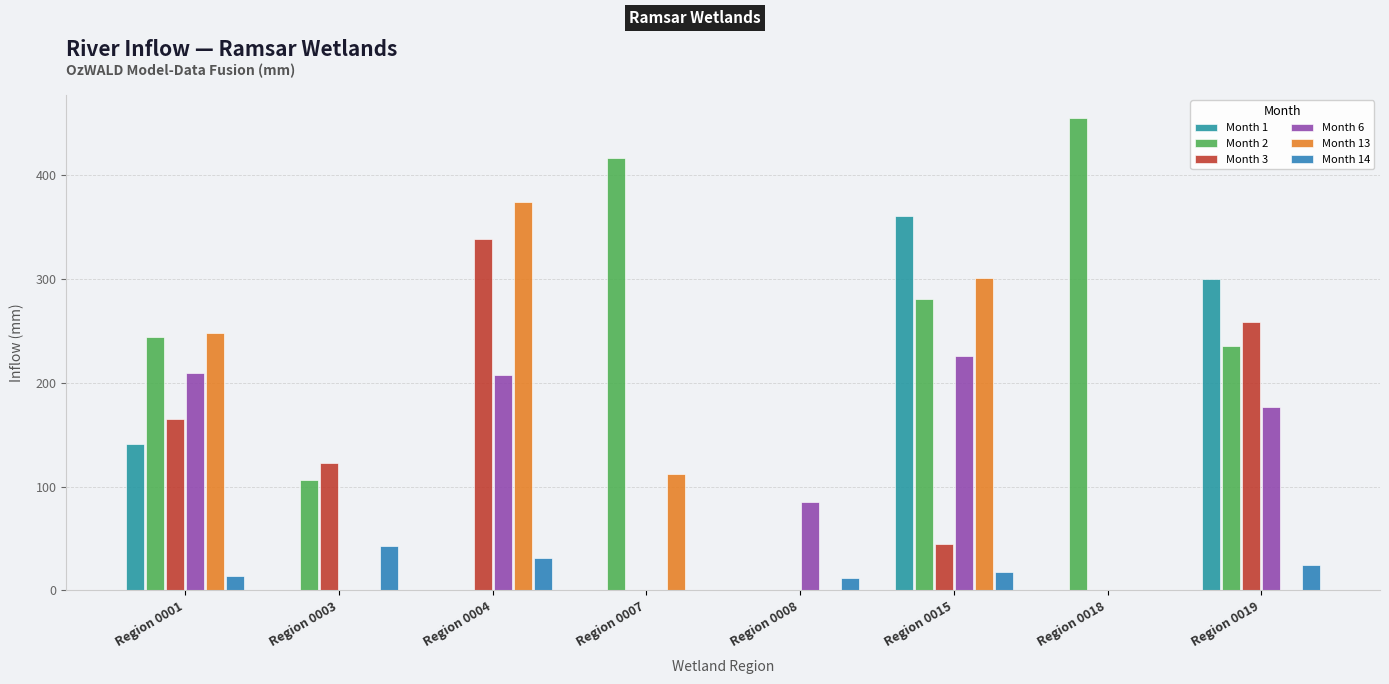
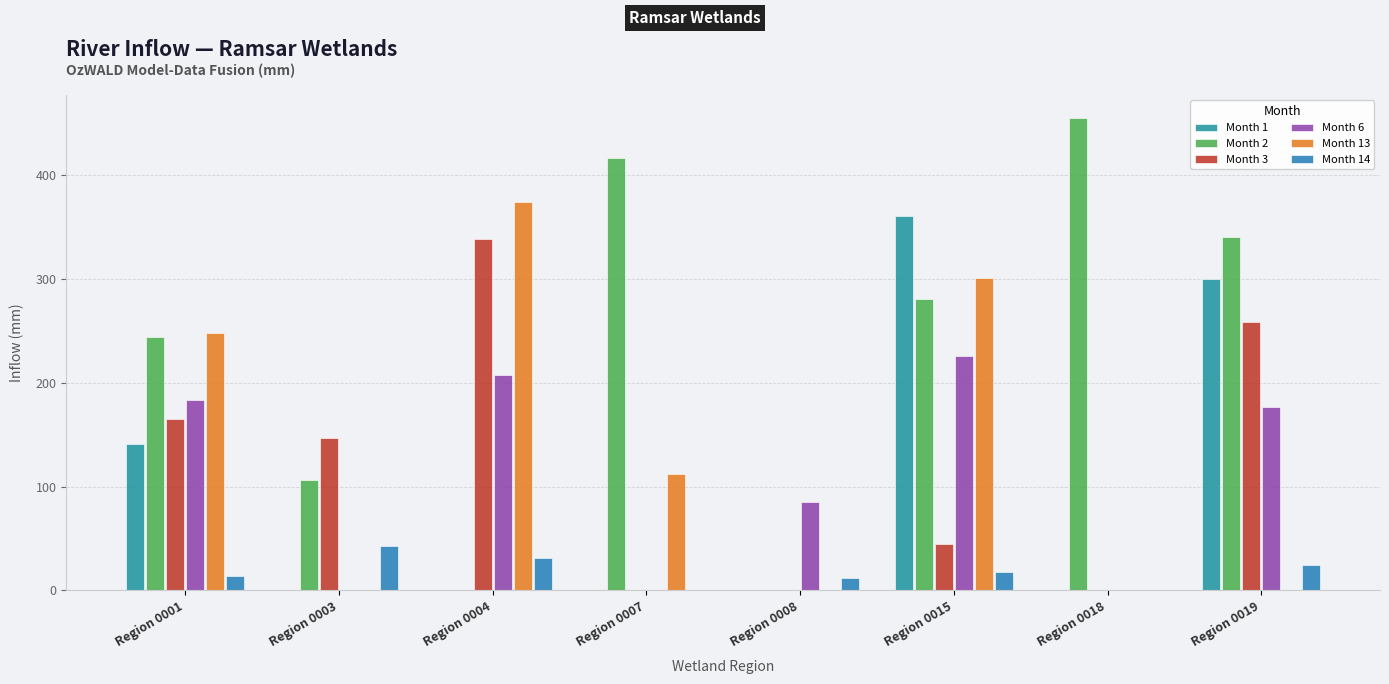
Month 6, Region 0001: 210 -> 183
Month 3, Region 0003: 122 -> 147
Month 2, Region 0019: 236 -> 341
